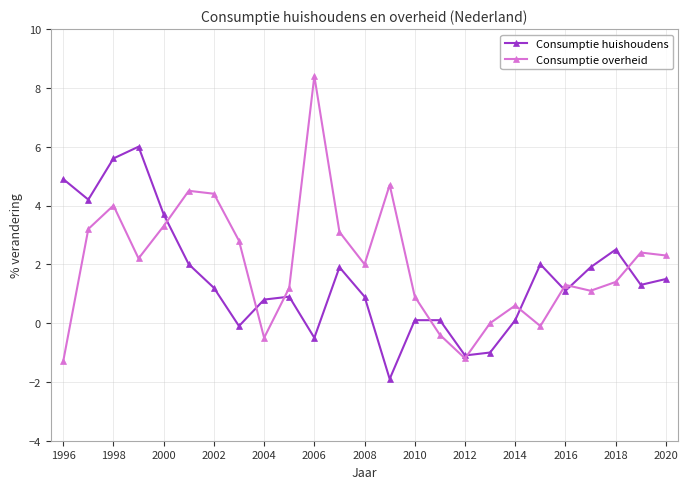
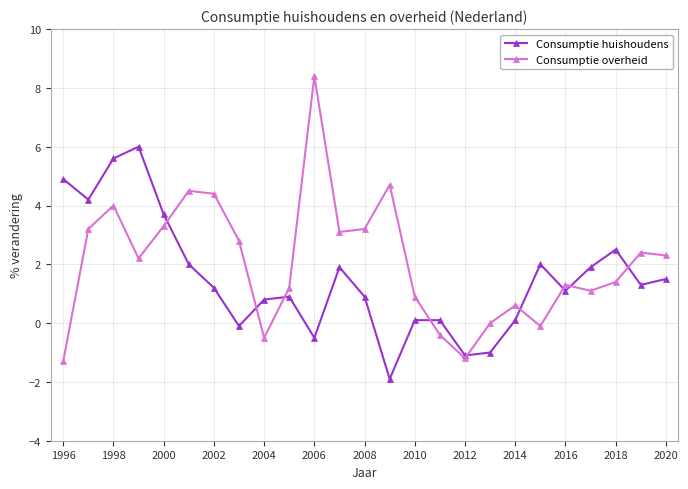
Consumptie overheid, 2008: 2.0 -> 3.2
